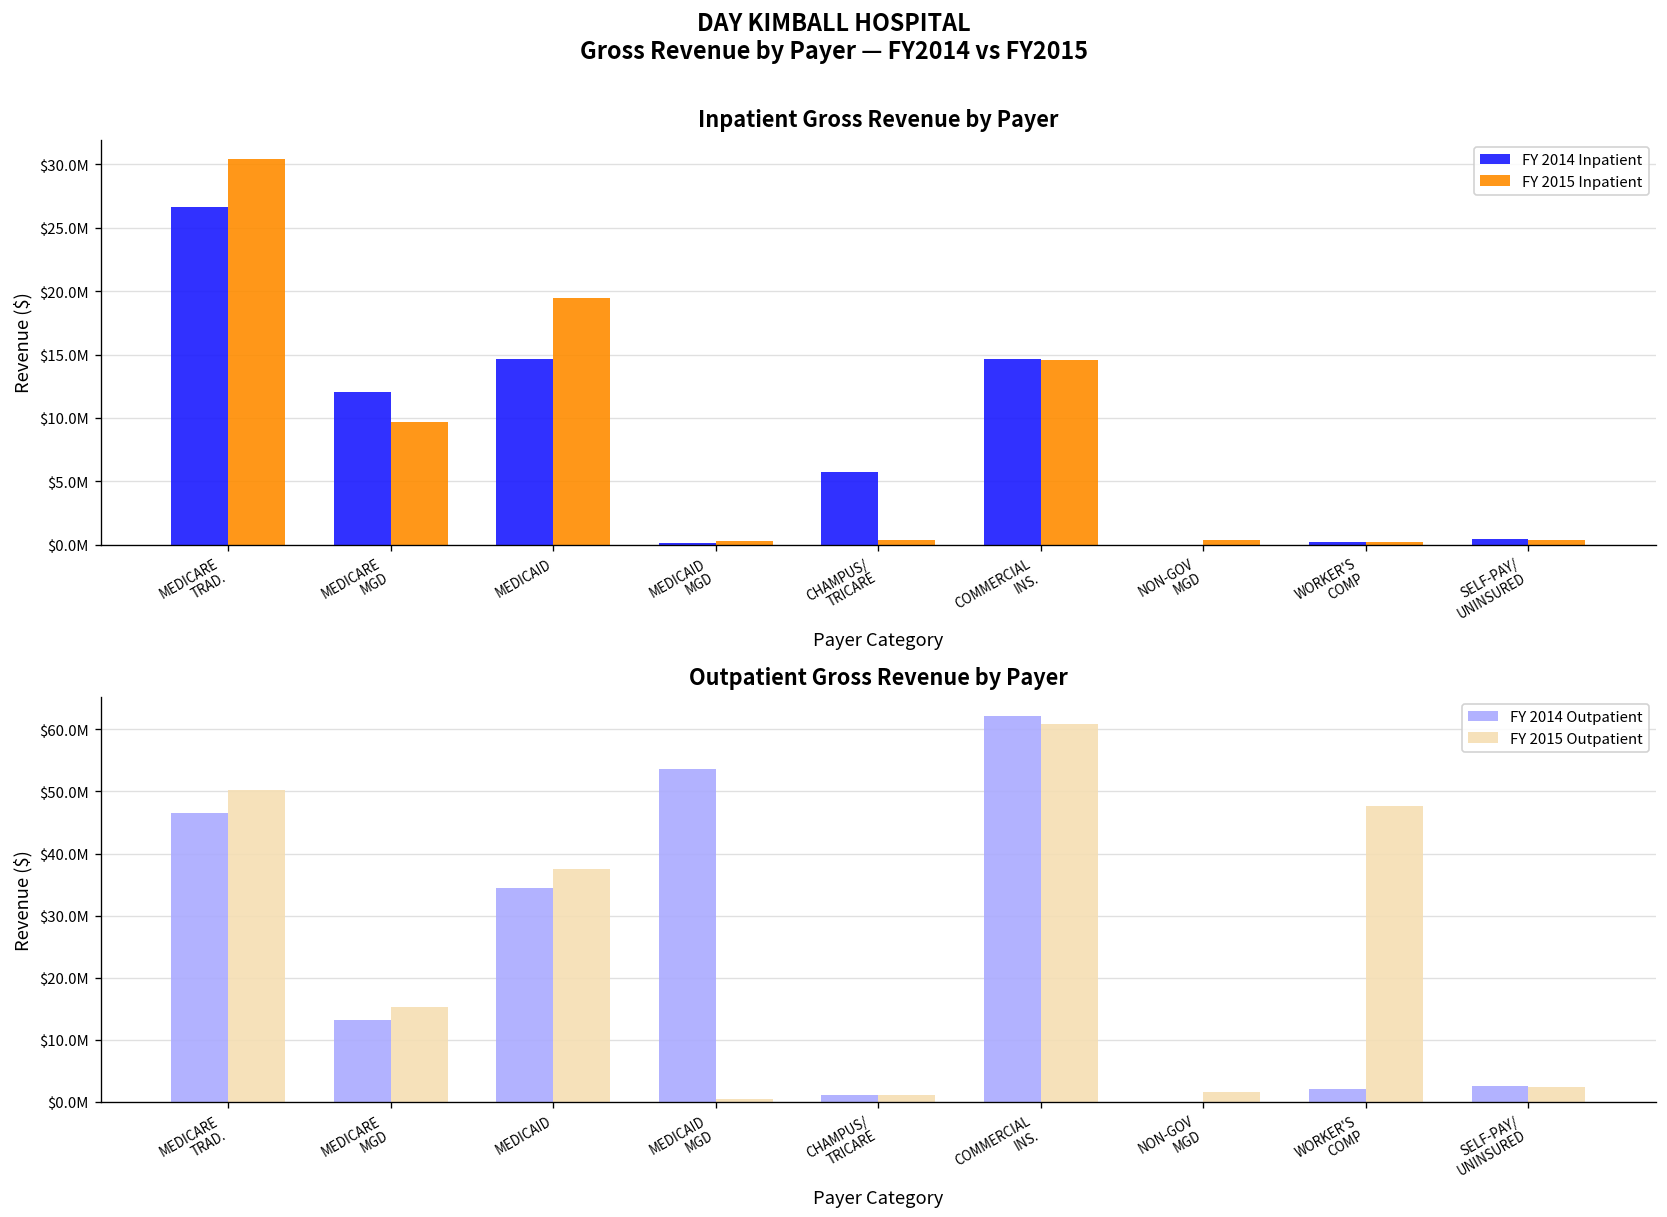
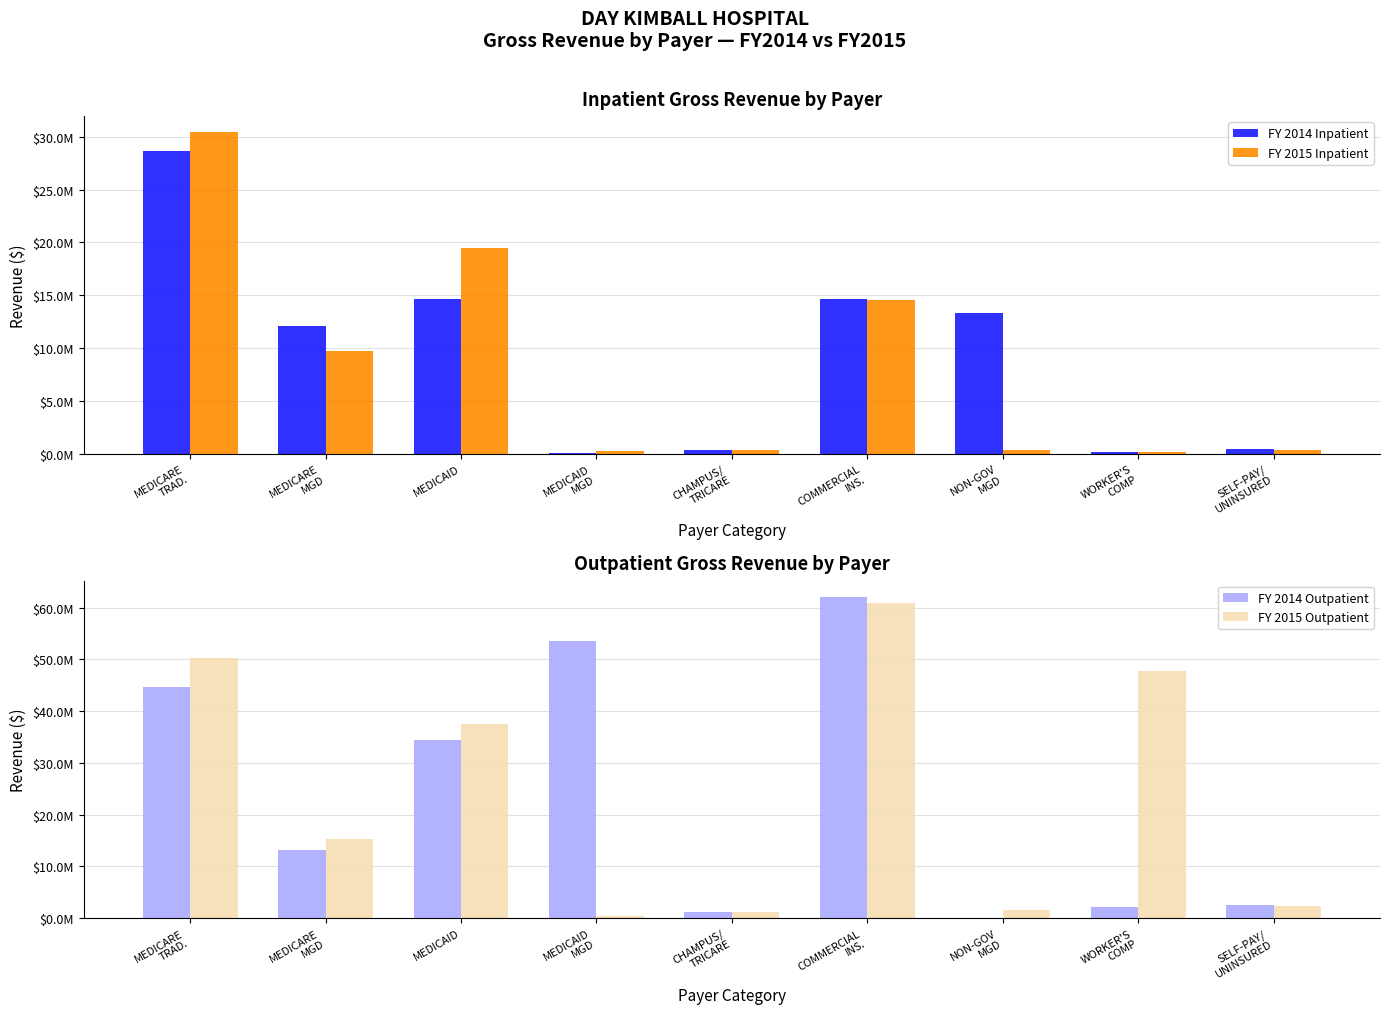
Inpatient Gross Revenue by Payer, FY 2014 Inpatient, MEDICARE TRAD.: $26700000 -> $28600000
Inpatient Gross Revenue by Payer, FY 2014 Inpatient, CHAMPUS/ TRICARE: $5700000 -> $400000
Inpatient Gross Revenue by Payer, FY 2014 Inpatient, NON-GOV MGD: $0 -> $13300000
Outpatient Gross Revenue by Payer, FY 2014 Outpatient, MEDICARE TRAD.: $47000000 -> $45000000
